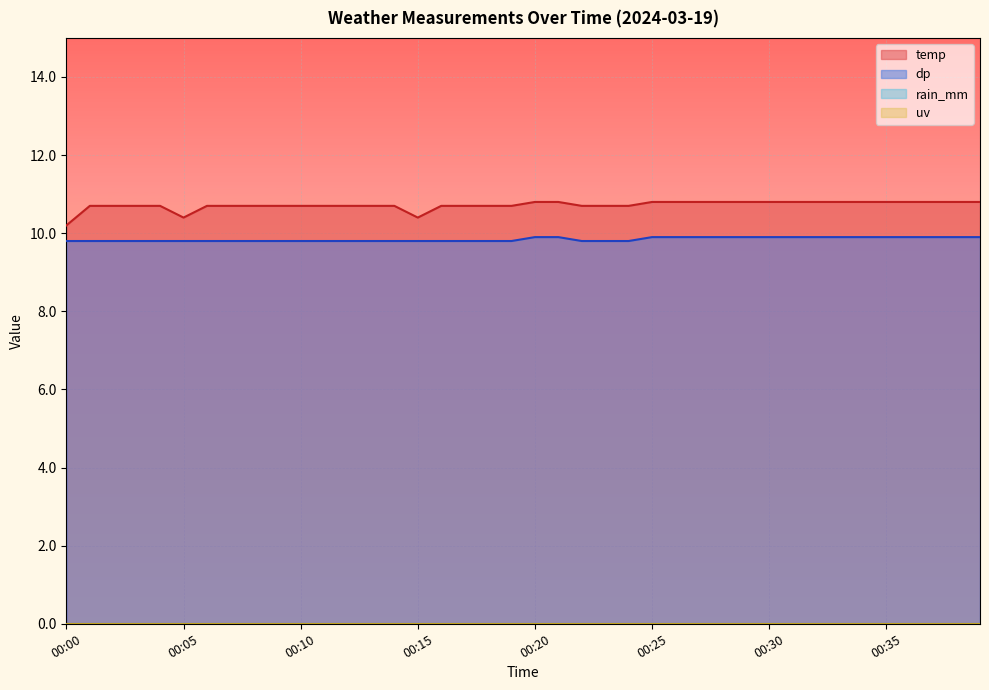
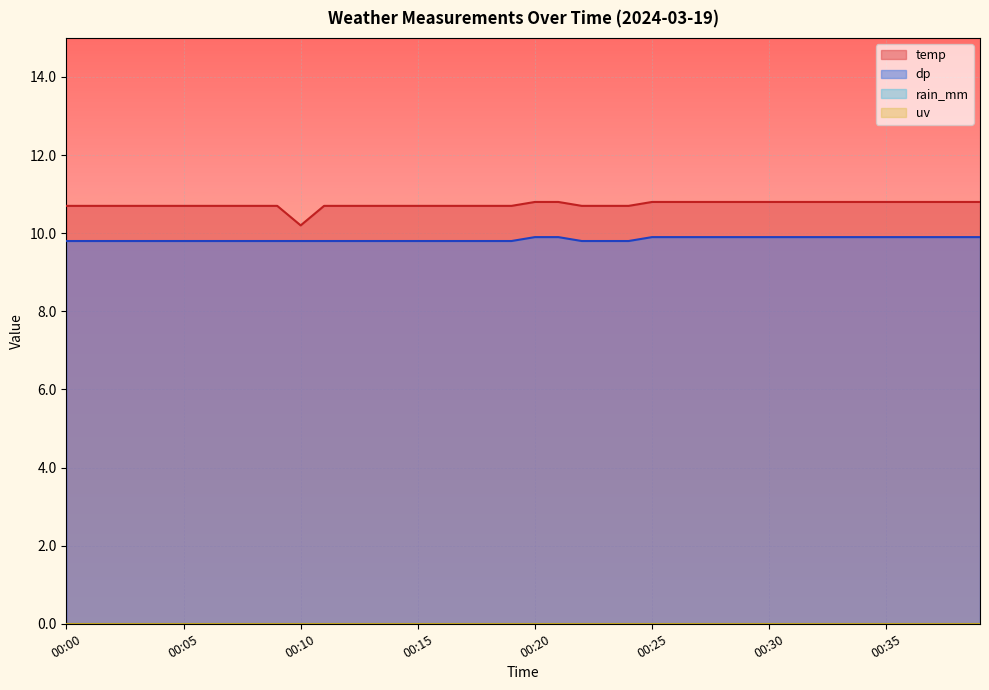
temp, 00:00: 10.2 -> 10.7
temp, 00:05: 10.4 -> 10.7
temp, 00:10: 10.7 -> 10.2
temp, 00:15: 10.4 -> 10.7
